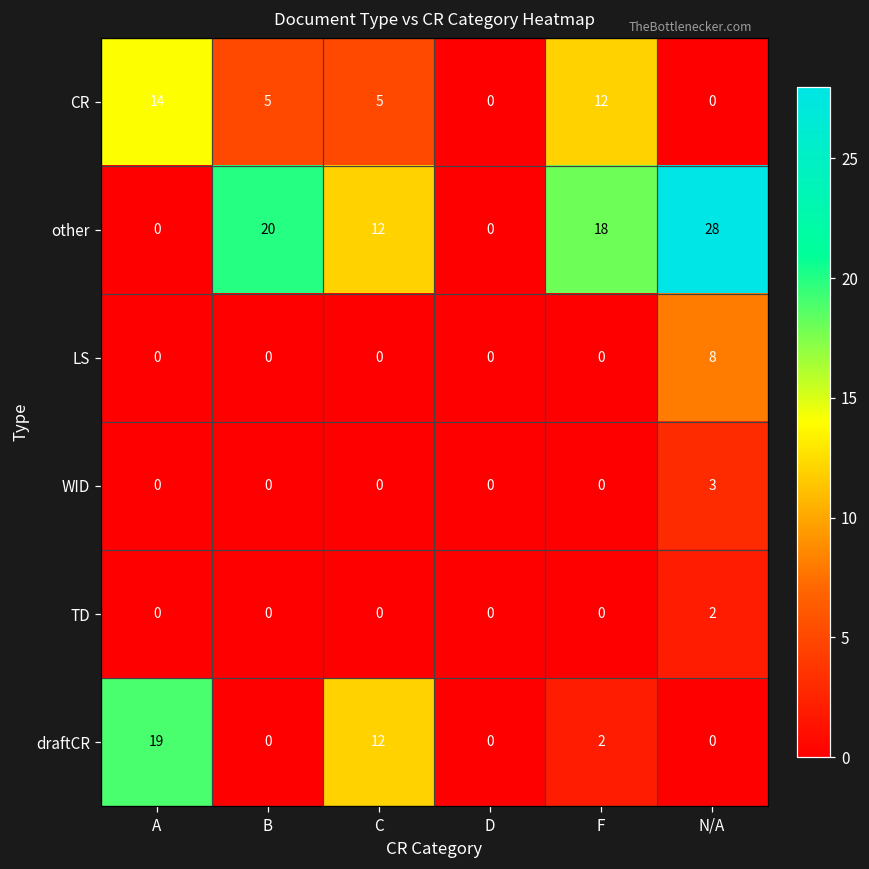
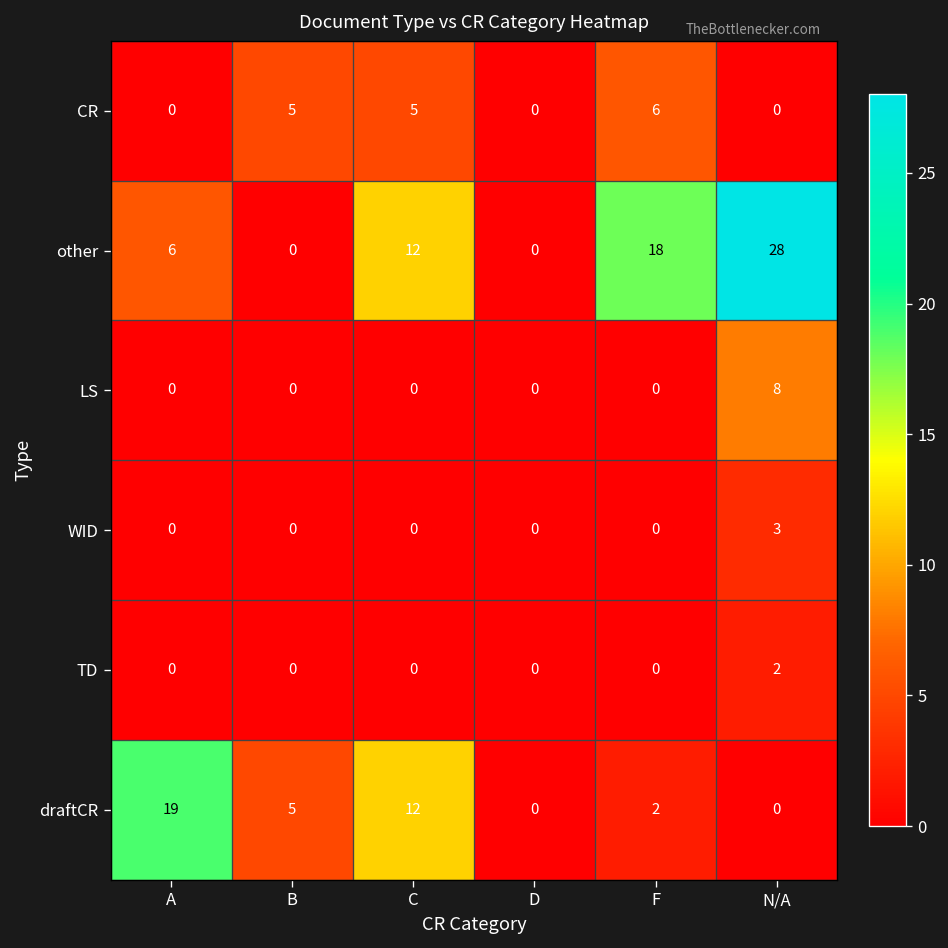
CR, A: 14 -> 0
CR, F: 12 -> 6
other, A: 0 -> 6
other, B: 20 -> 0
draftCR, B: 0 -> 5
